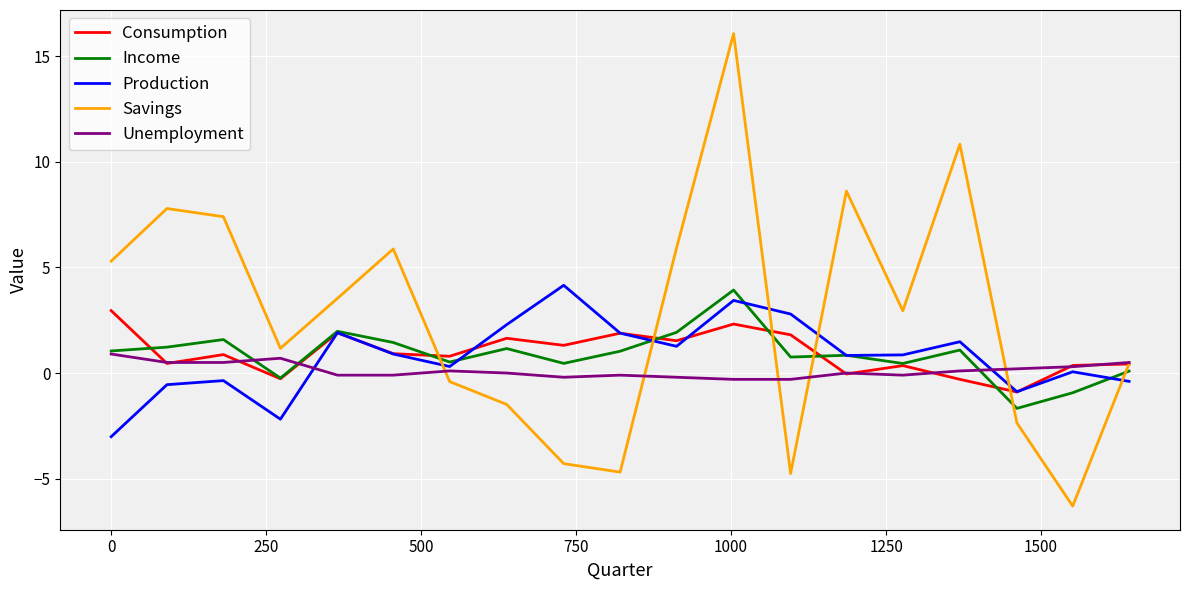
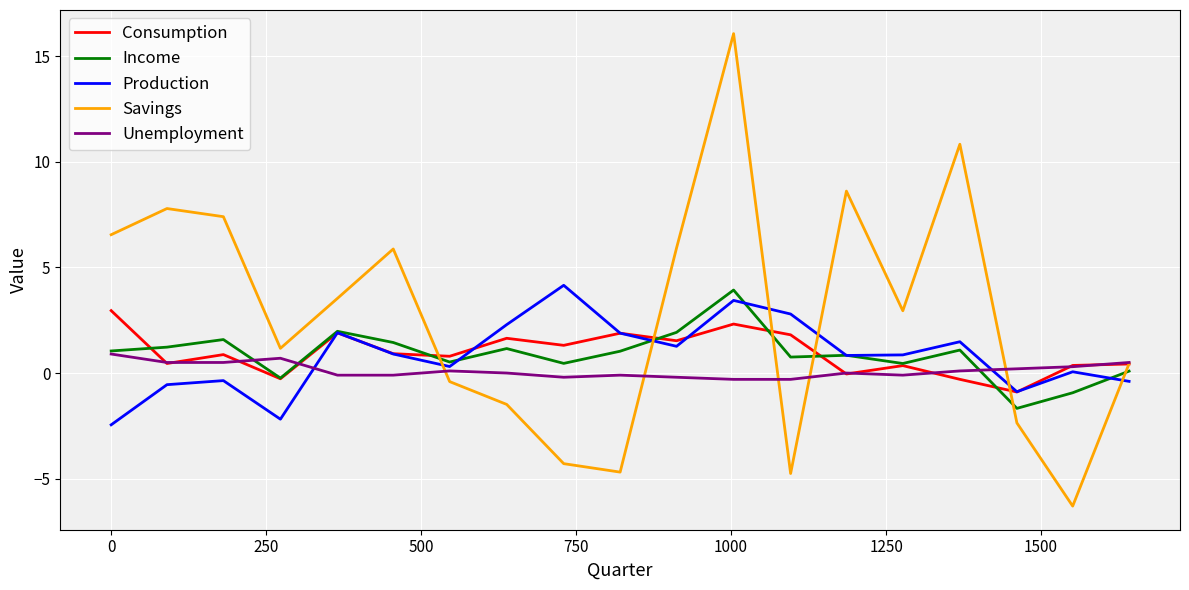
Production, 0: -3.0 -> -2.5
Savings, 0: 5.3 -> 6.6
